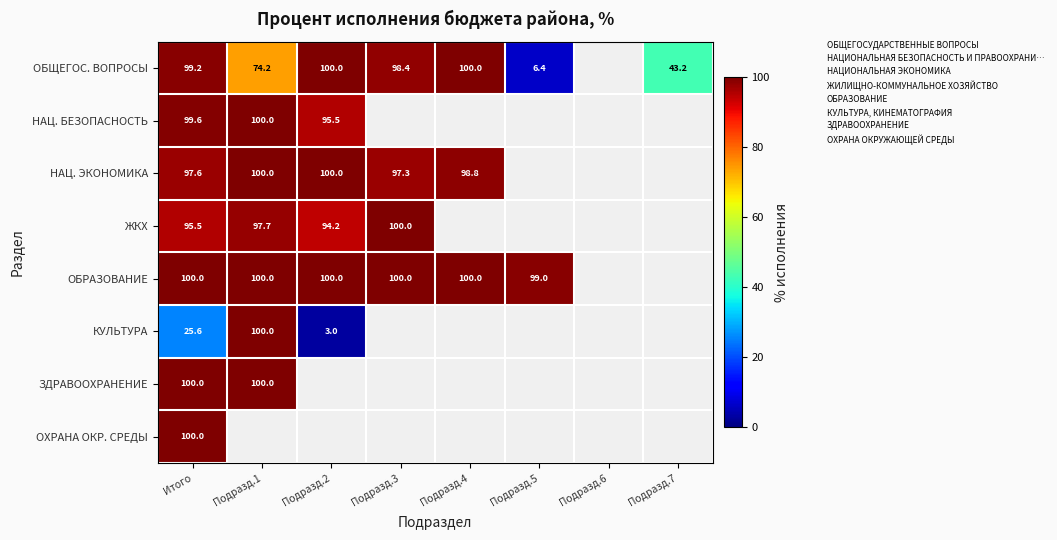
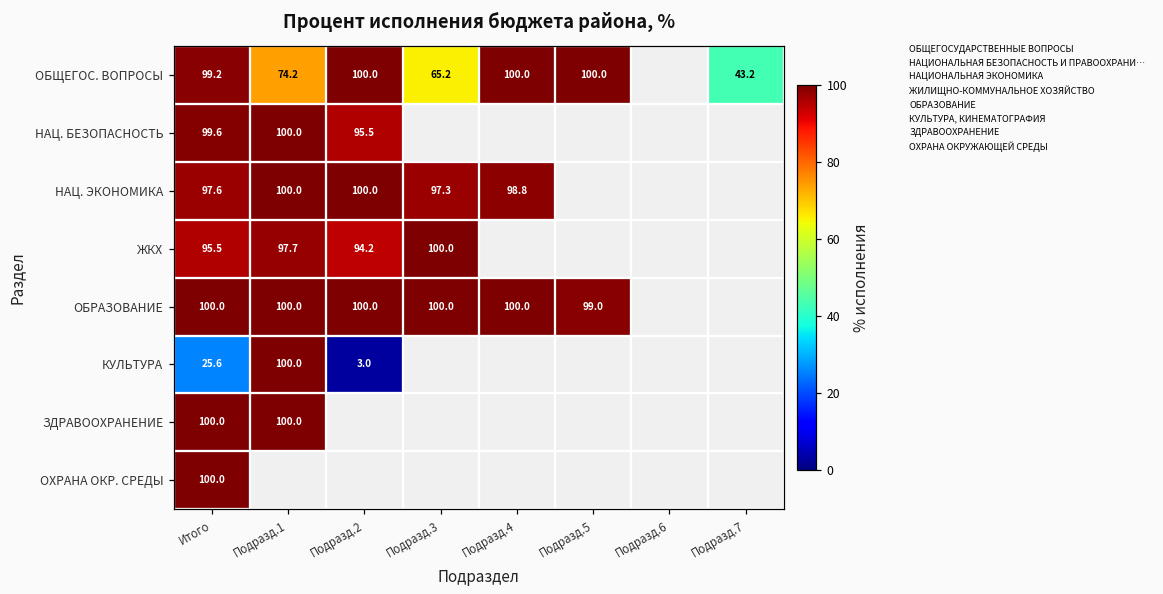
ОБЩЕГОС. ВОПРОСЫ, Подразд.3: 98.4 -> 65.2
ОБЩЕГОС. ВОПРОСЫ, Подразд.5: 6.4 -> 100.0
